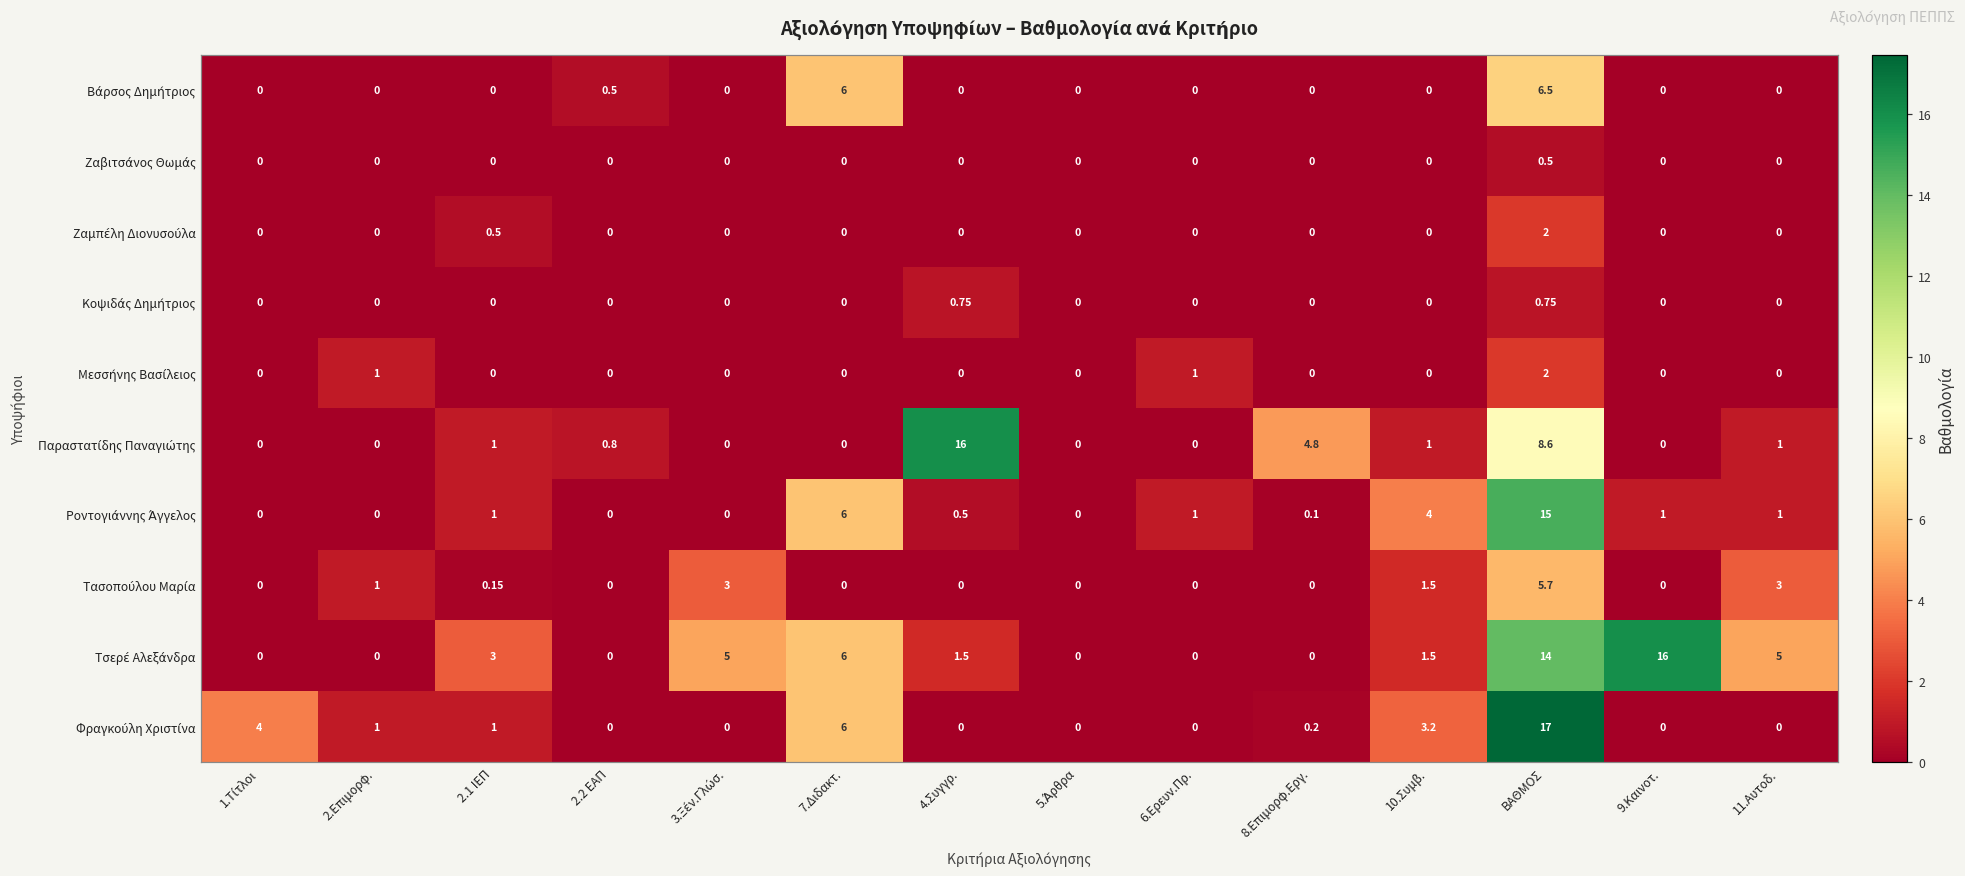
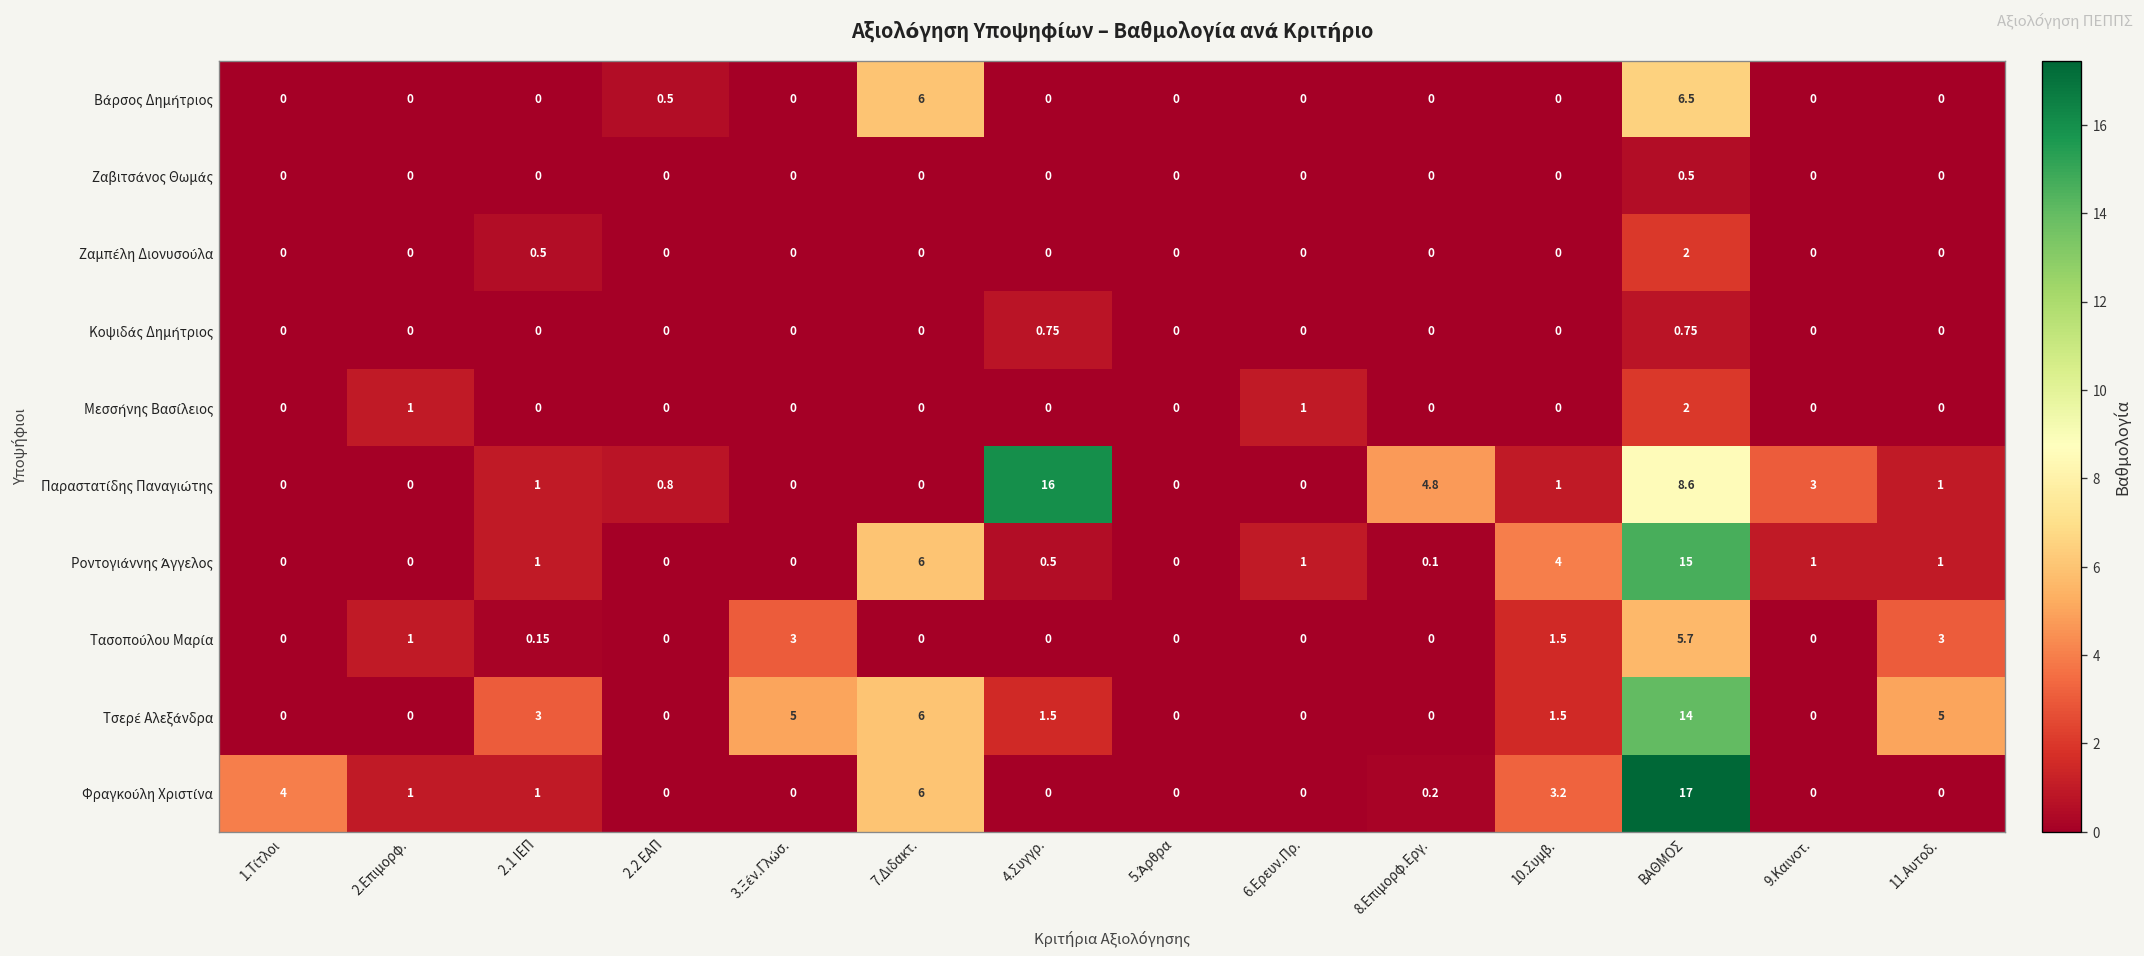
Παραστατίδης Παναγιώτης, 9.Καινοτ.: 0 -> 3
Τσερέ Αλεξάνδρα, 9.Καινοτ.: 16 -> 0
